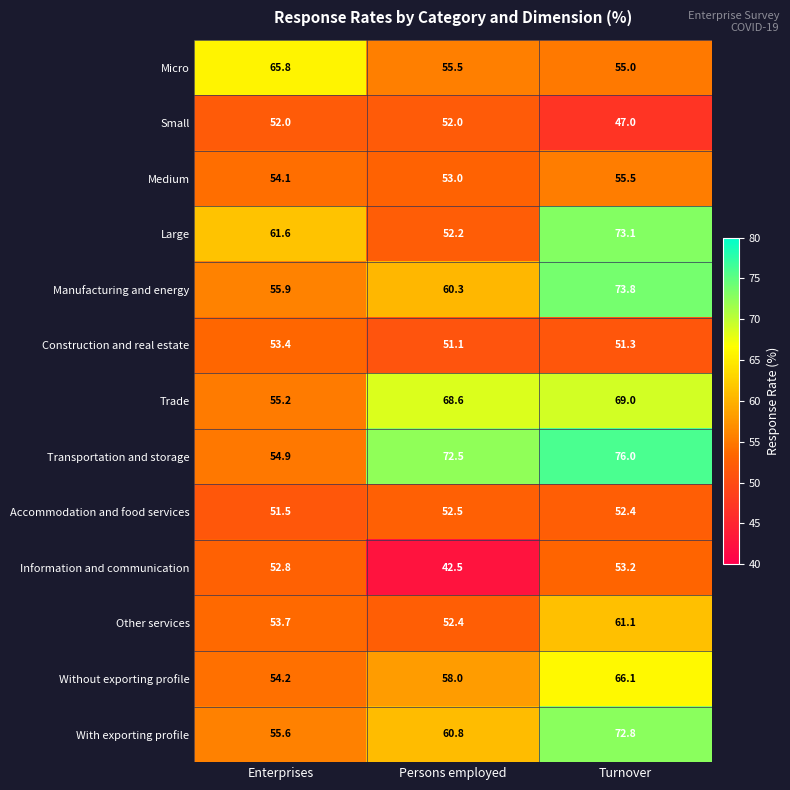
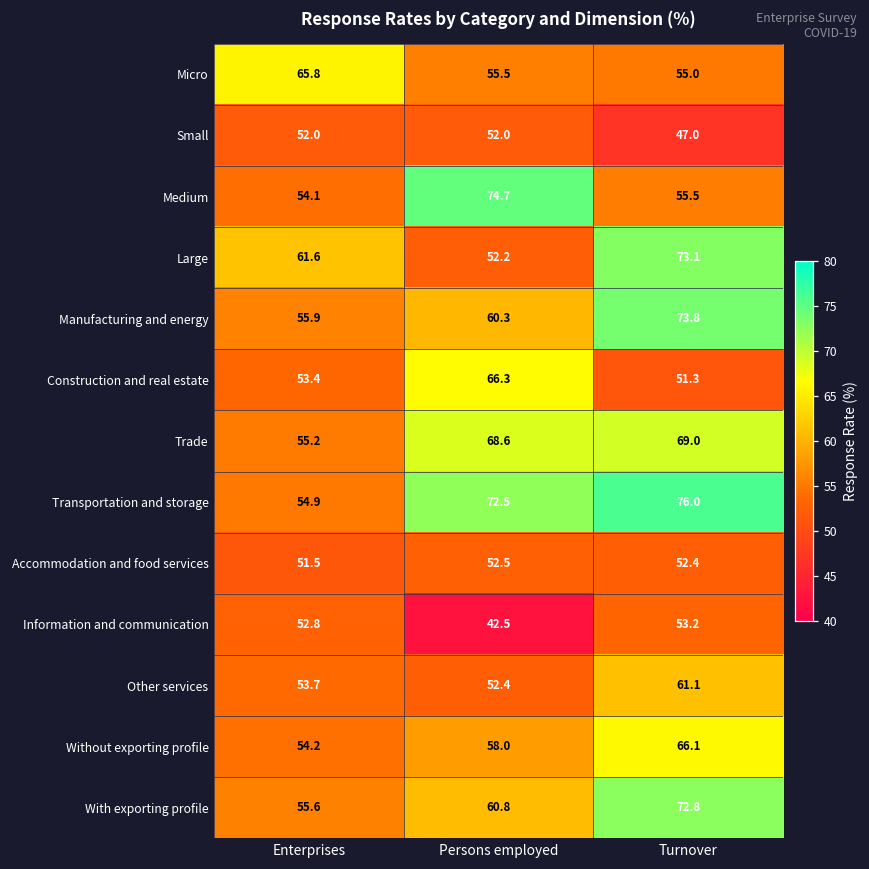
Medium, Persons employed: 53.0 -> 74.7
Construction and real estate, Persons employed: 51.1 -> 66.3
